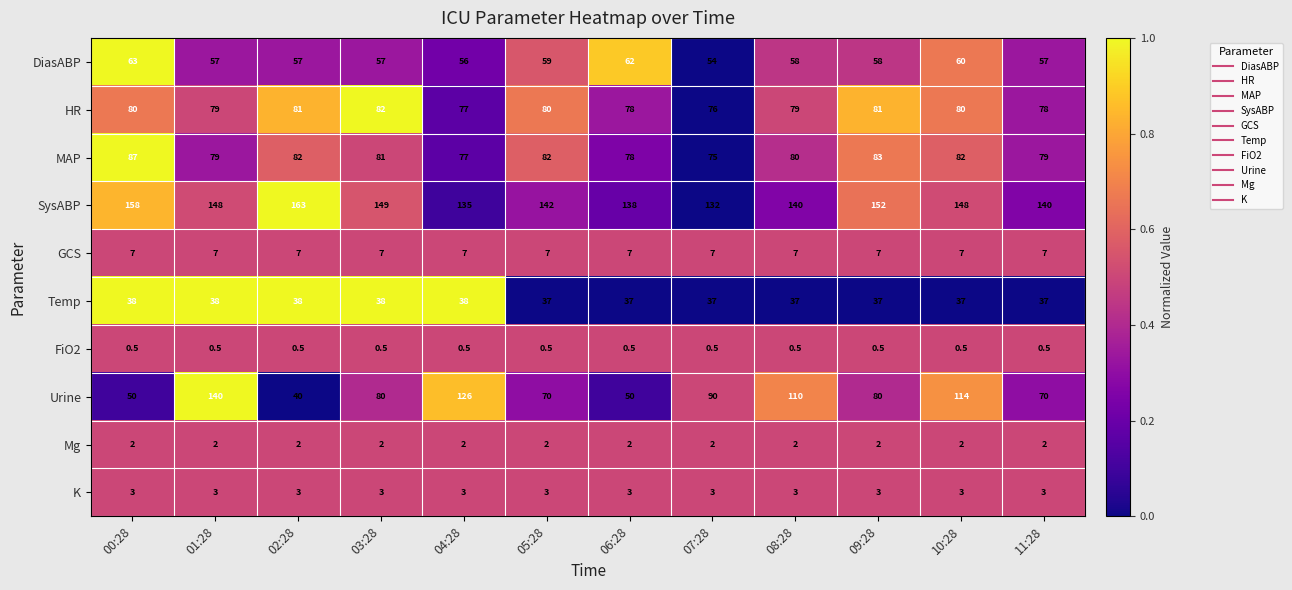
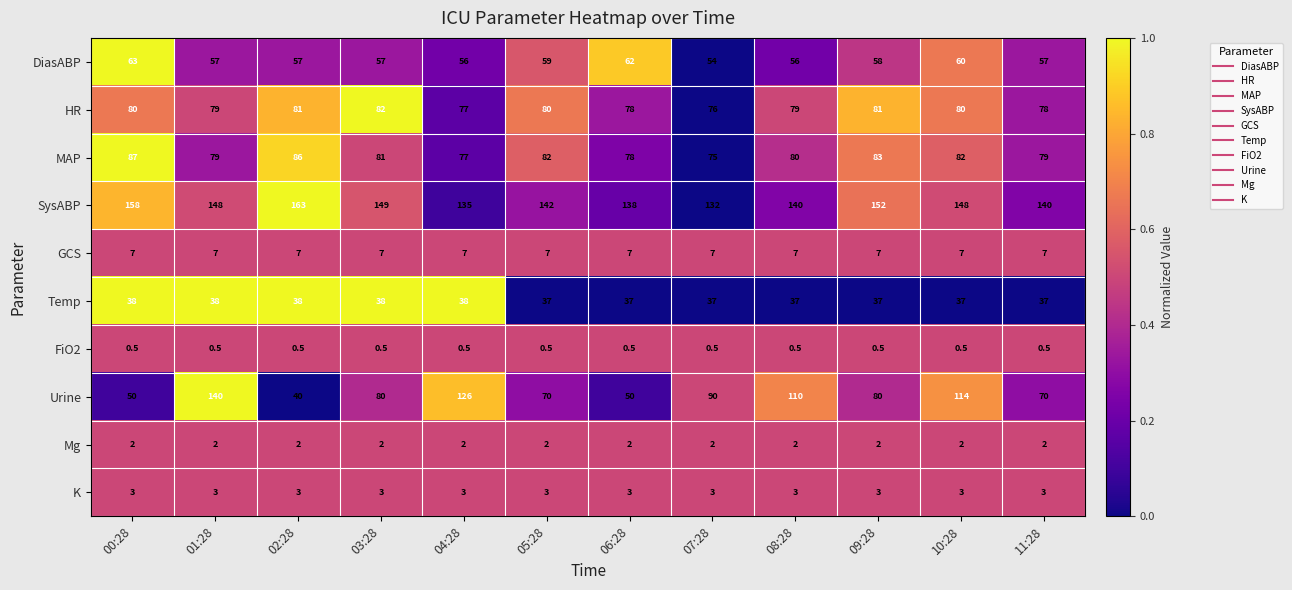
DiasABP, 08:28: 58 -> 56
MAP, 02:28: 82 -> 86
